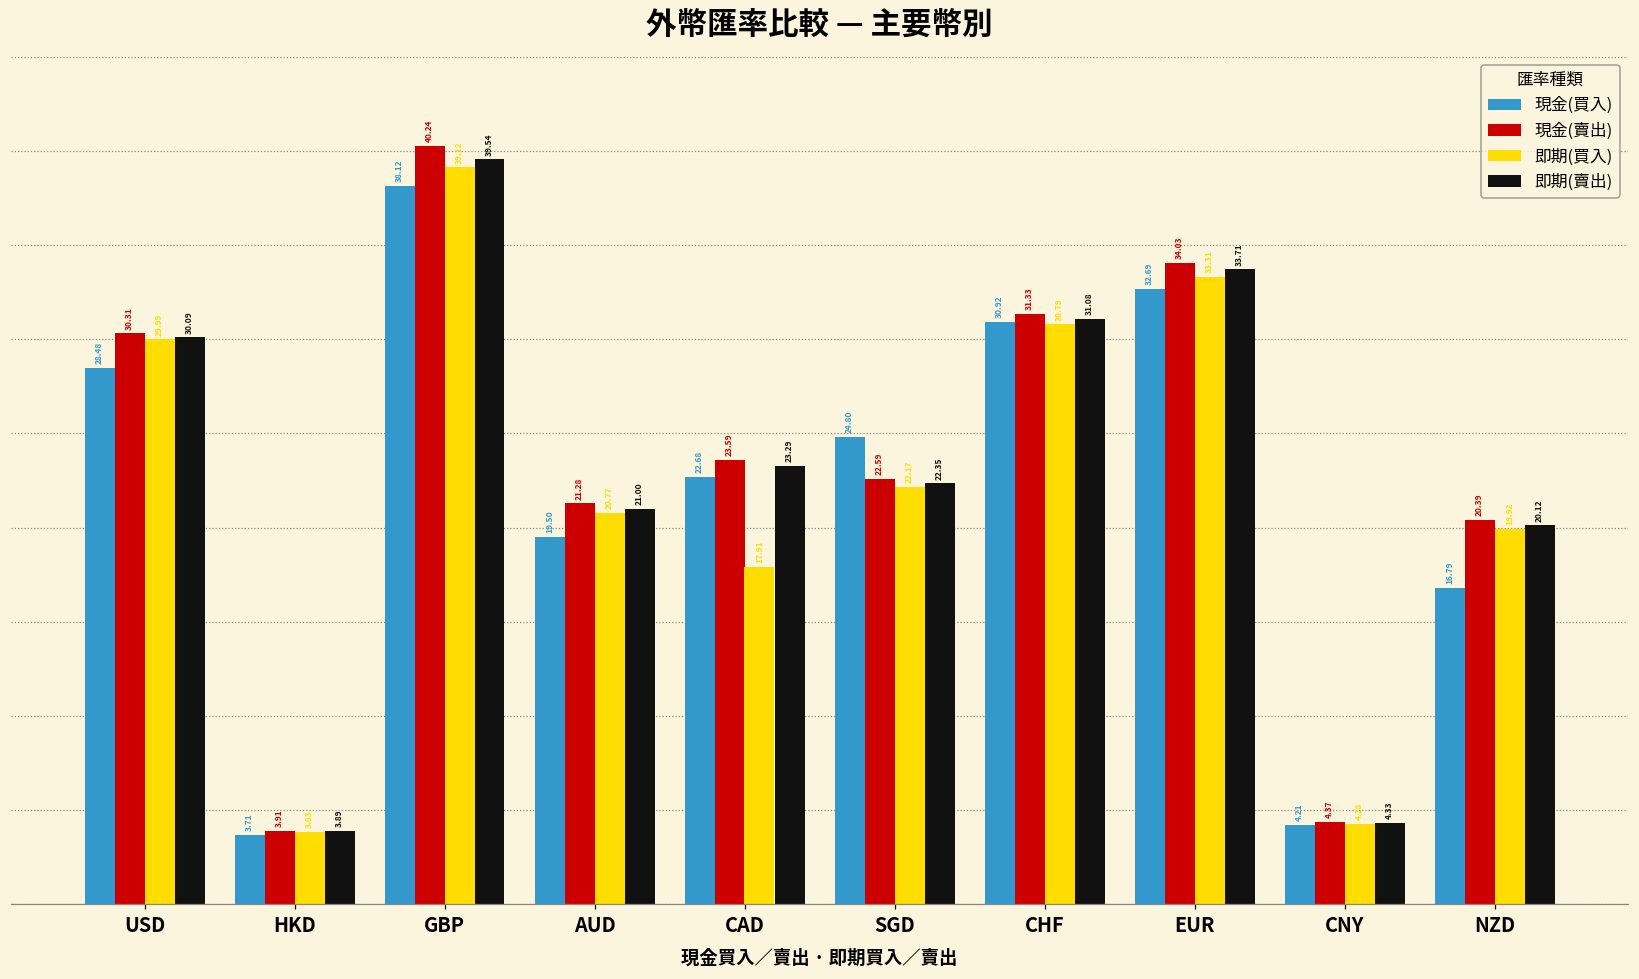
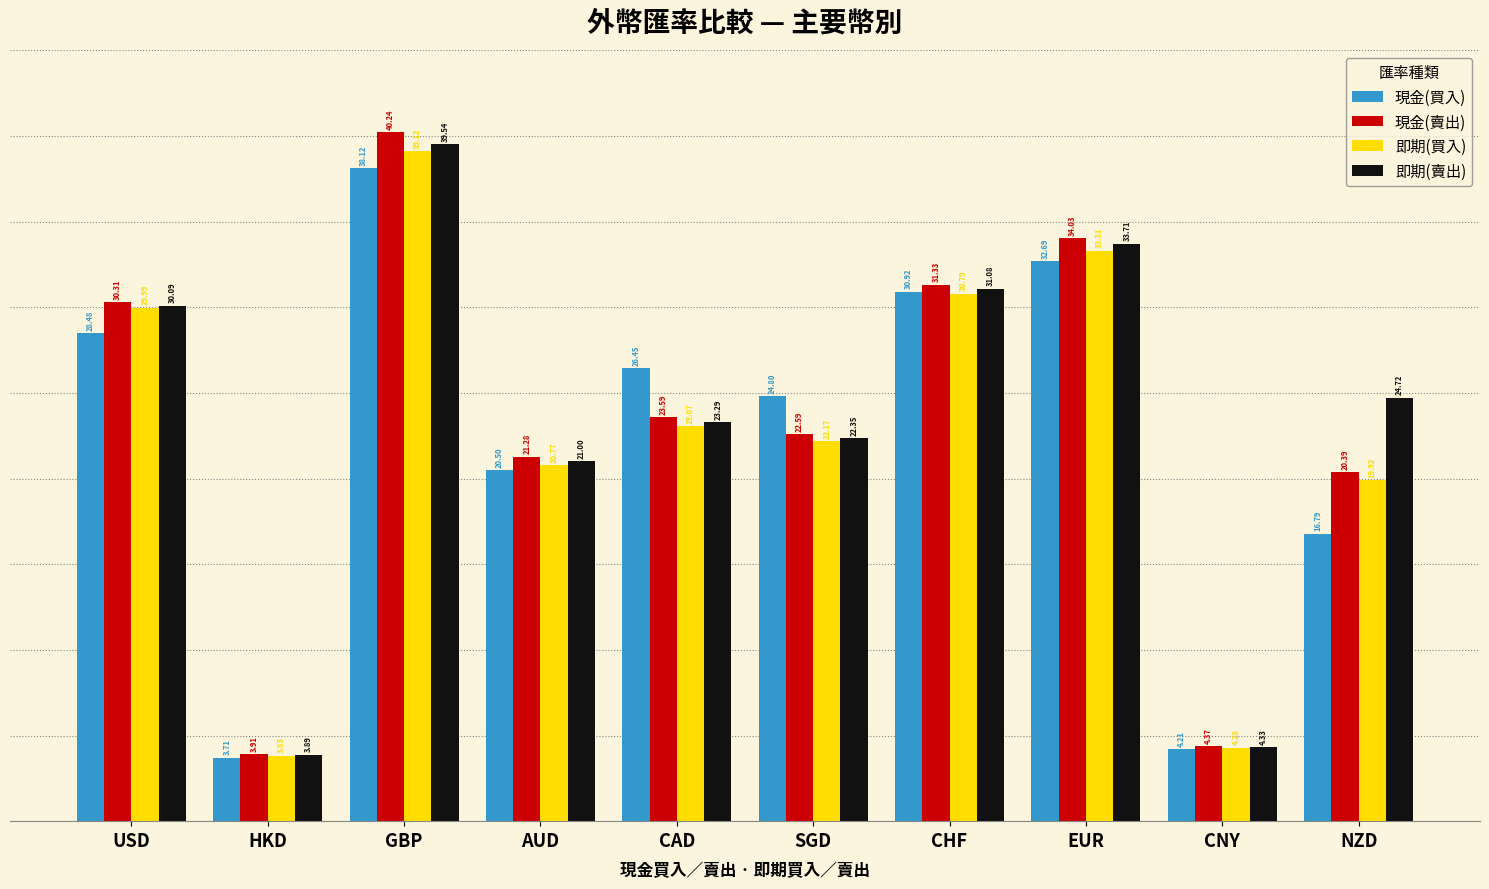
現金(買入), AUD: 19.50 -> 20.50
現金(買入), CAD: 22.68 -> 26.45
即期(買入), CAD: 17.91 -> 23.07
即期(賣出), NZD: 20.12 -> 24.72
